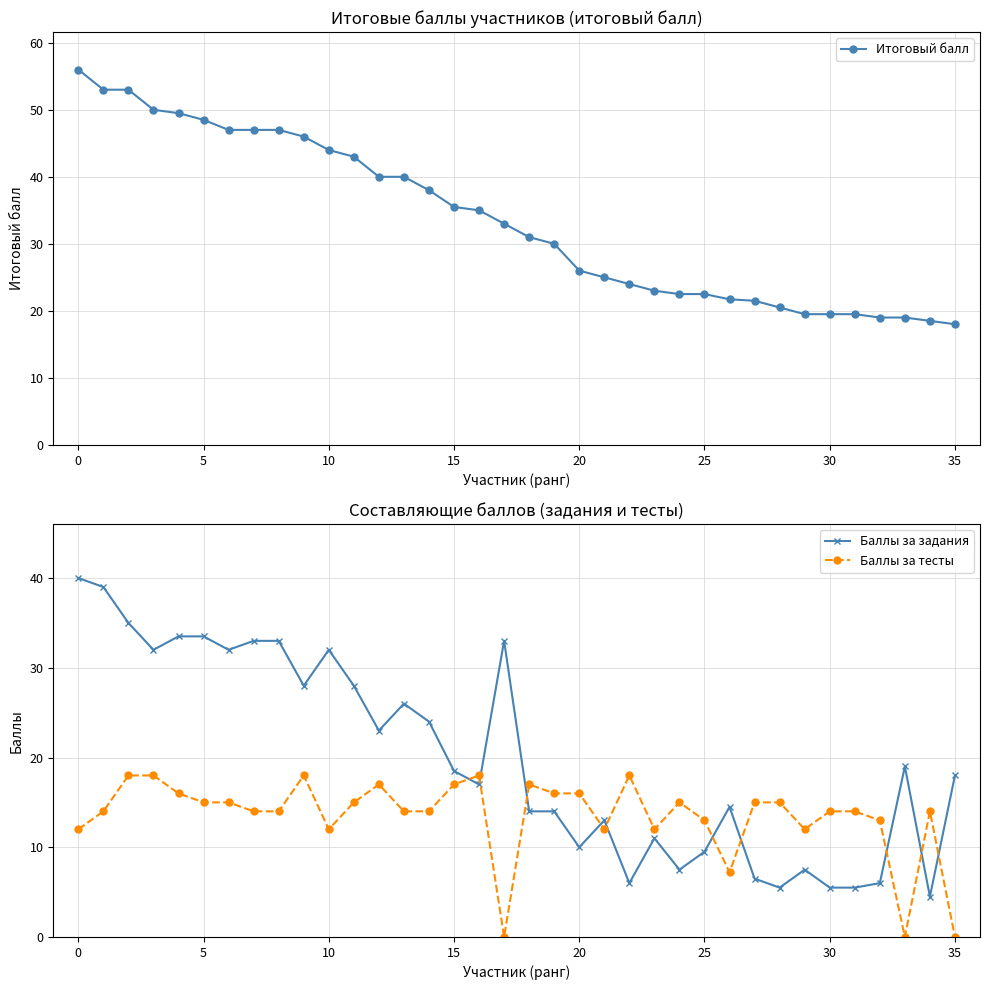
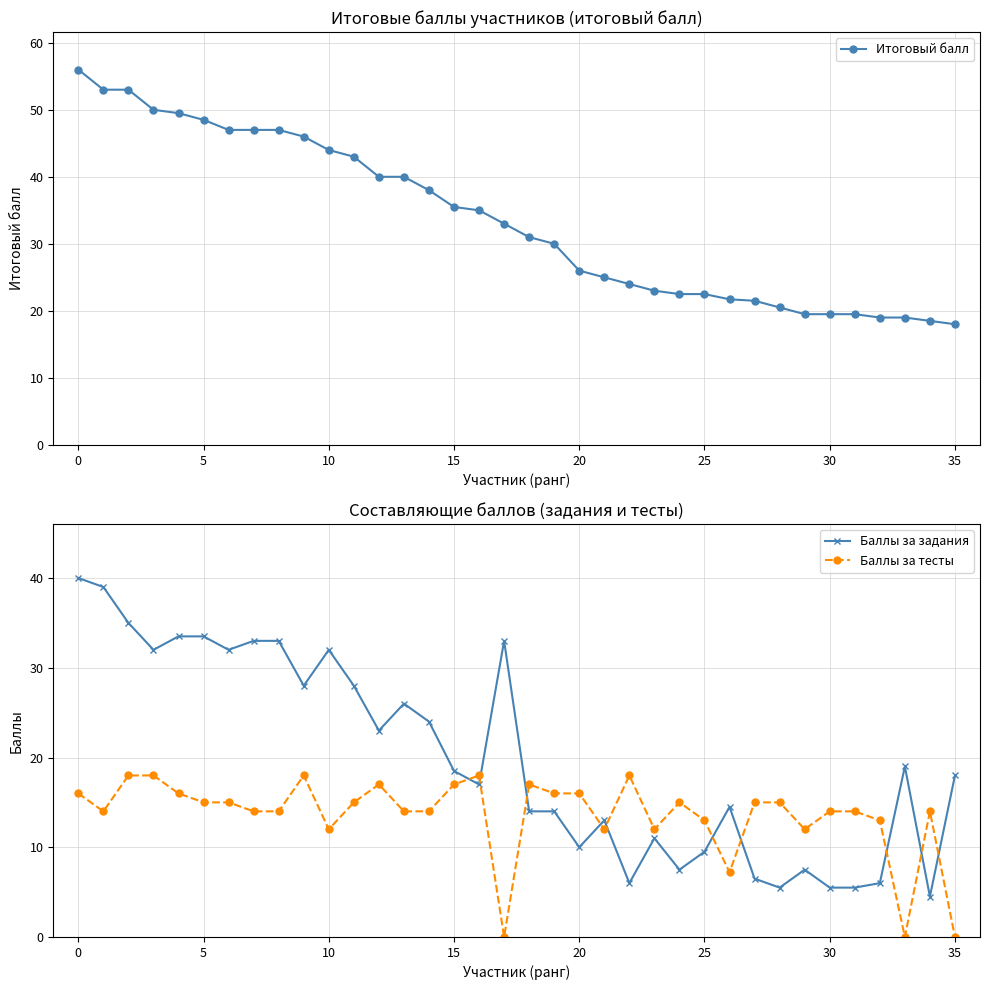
Составляющие баллов (задания и тесты), Баллы за тесты, 0: 12 -> 16
